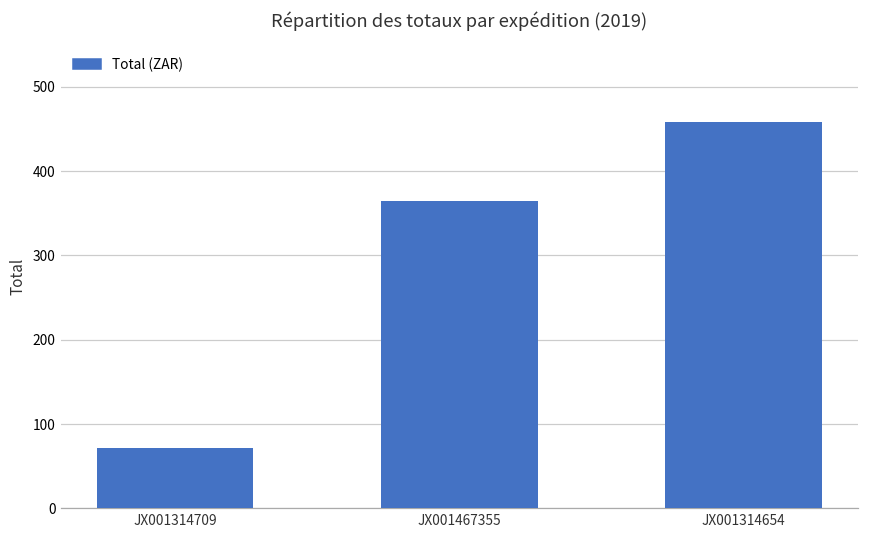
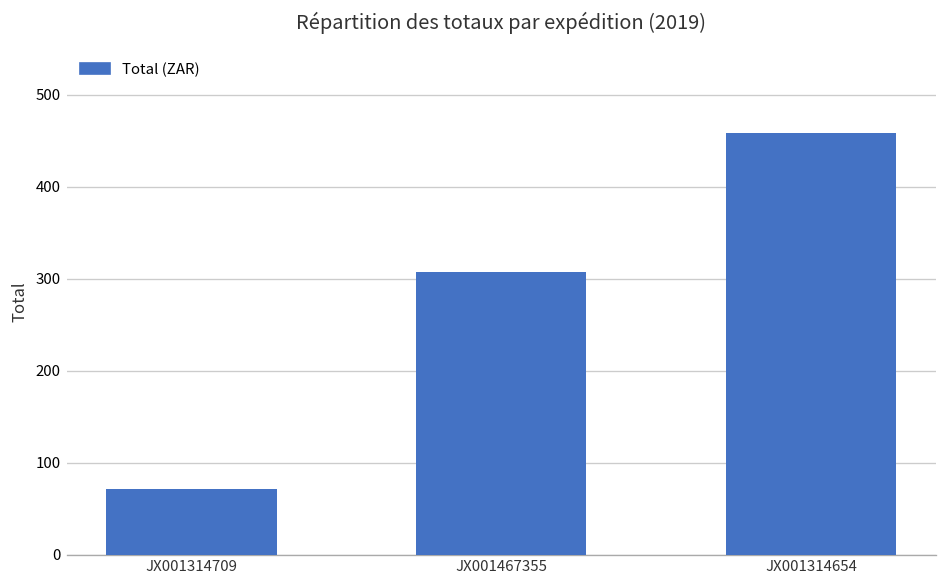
JX001467355: 370 -> 310
